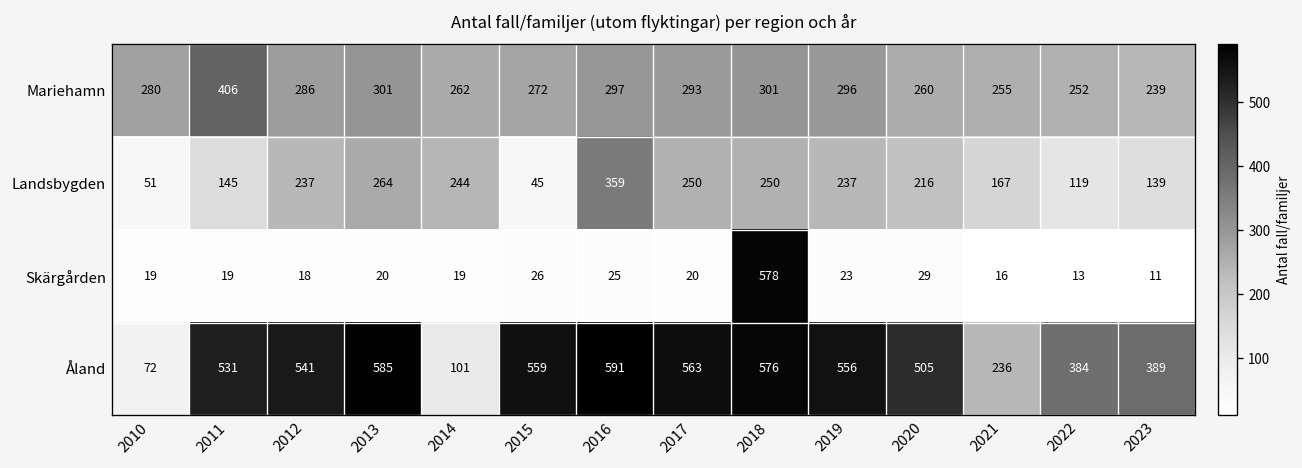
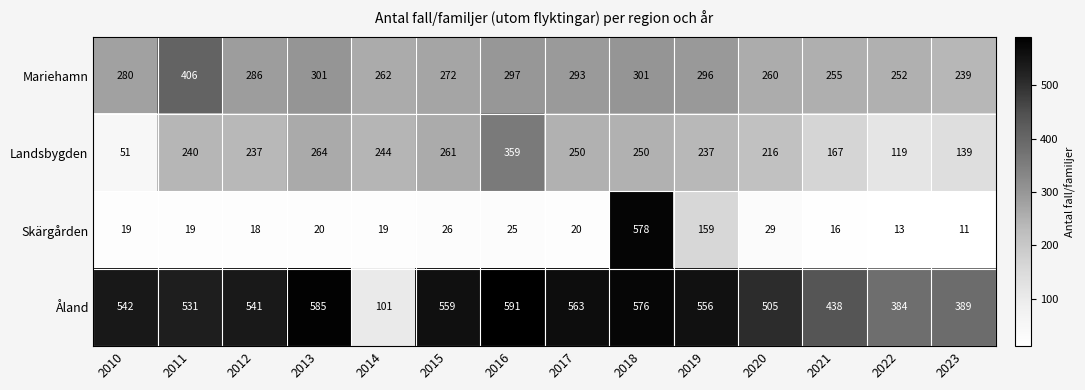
Landsbygden, 2011: 145 -> 240
Landsbygden, 2015: 45 -> 261
Skärgården, 2019: 23 -> 159
Åland, 2010: 72 -> 542
Åland, 2021: 236 -> 438
